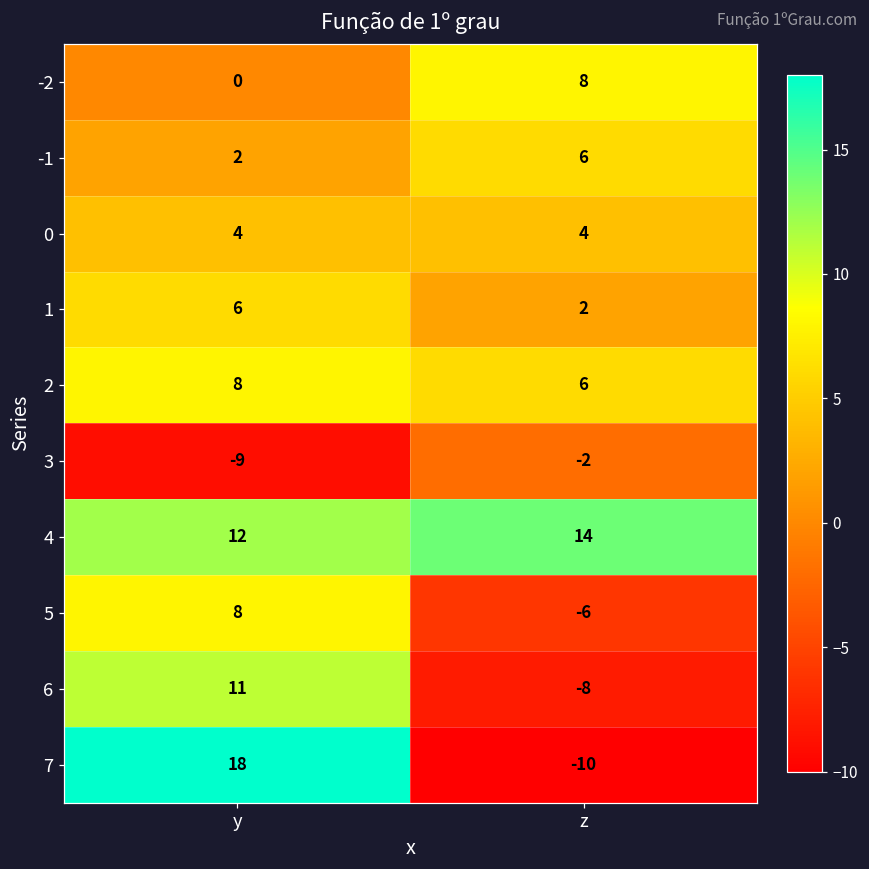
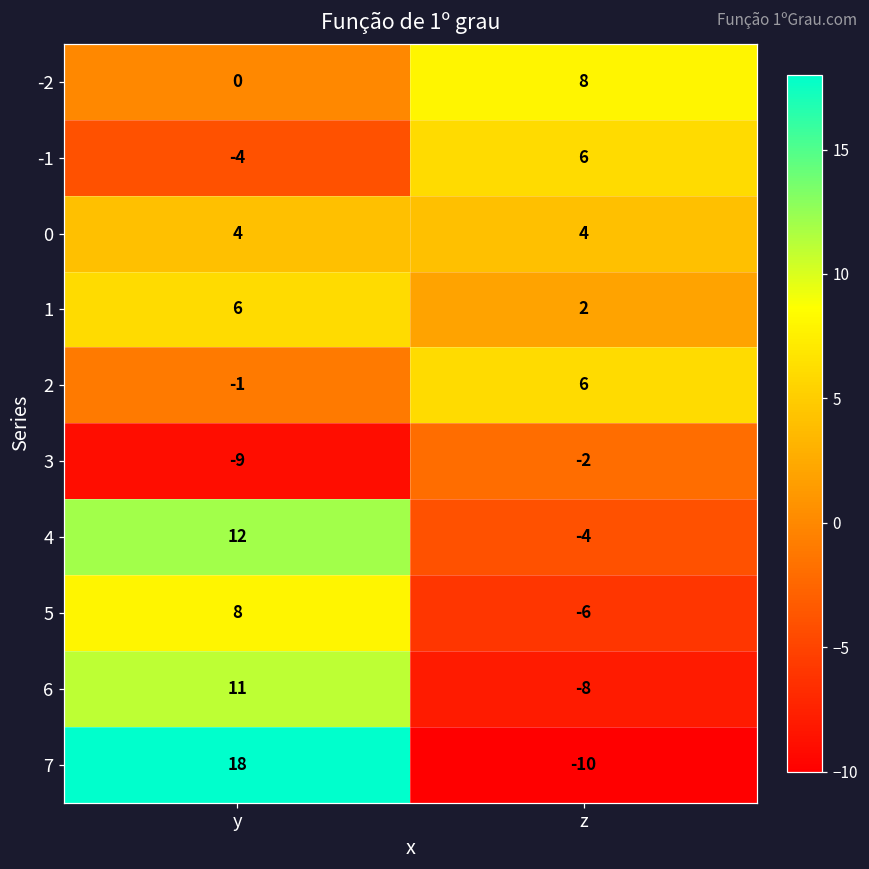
-1, y: 2 -> -4
2, y: 8 -> -1
4, z: 14 -> -4
